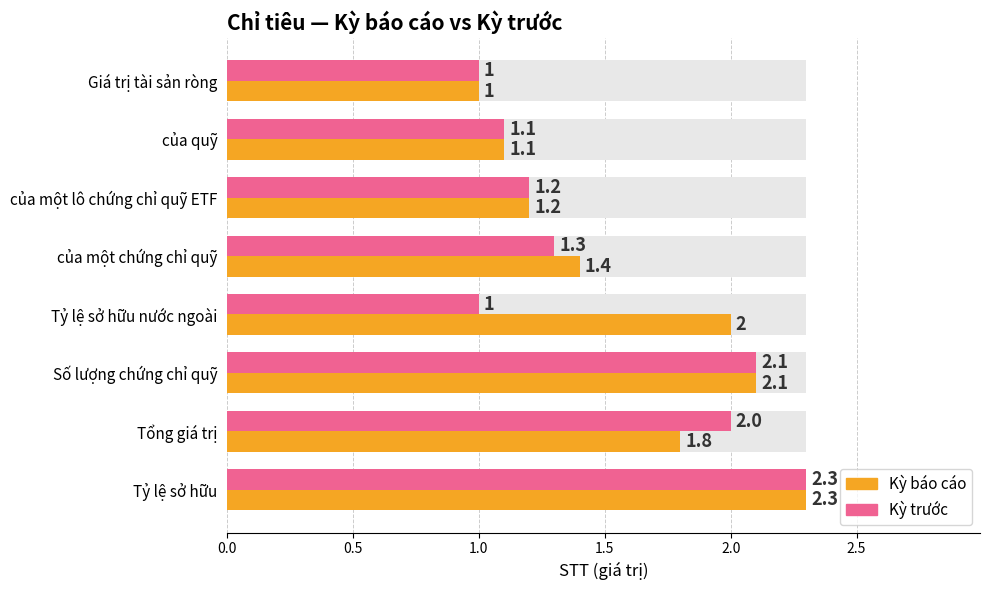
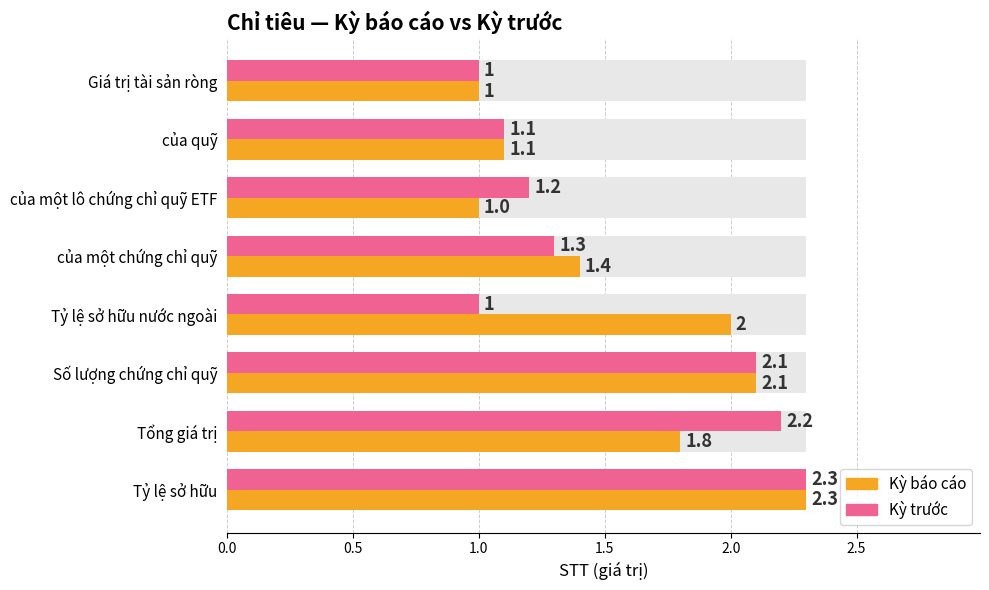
Kỳ báo cáo, của một lô chứng chỉ quỹ ETF: 1.2 -> 1.0
Kỳ trước, Tổng giá trị: 2.0 -> 2.2
